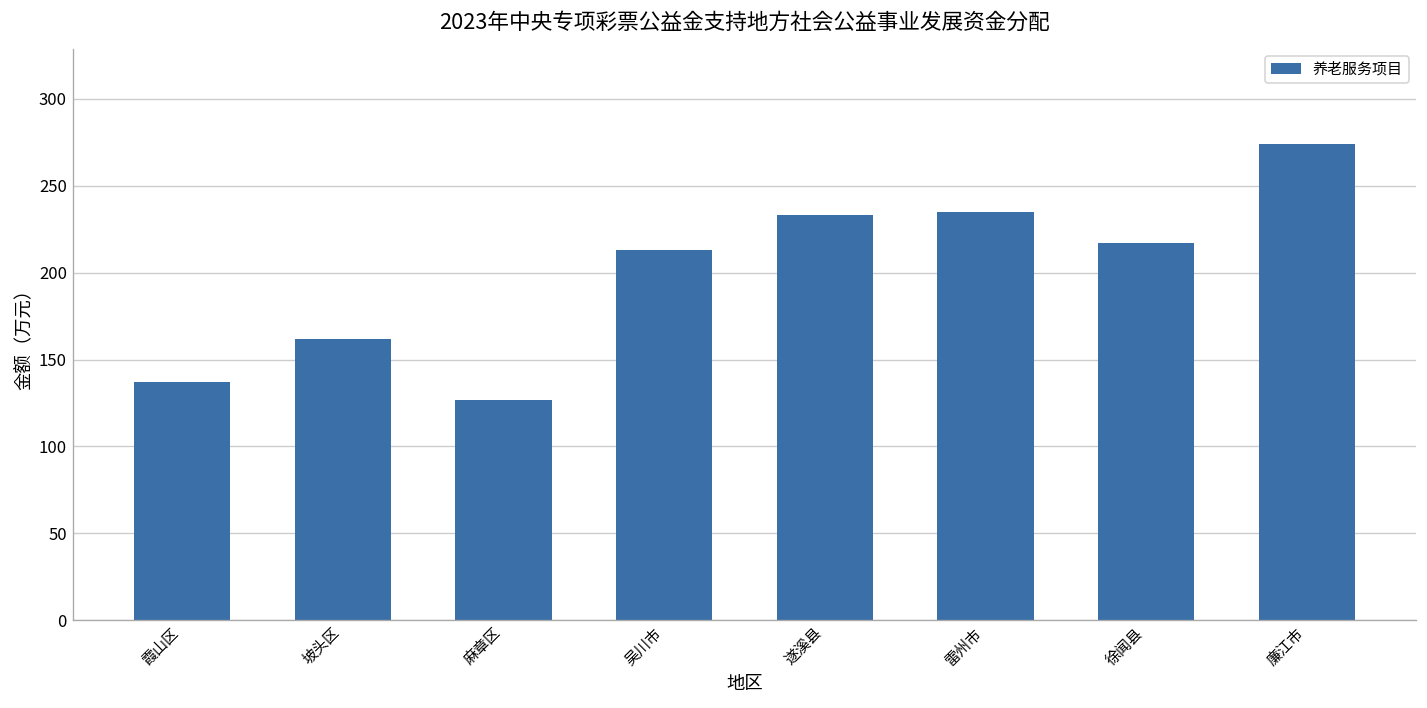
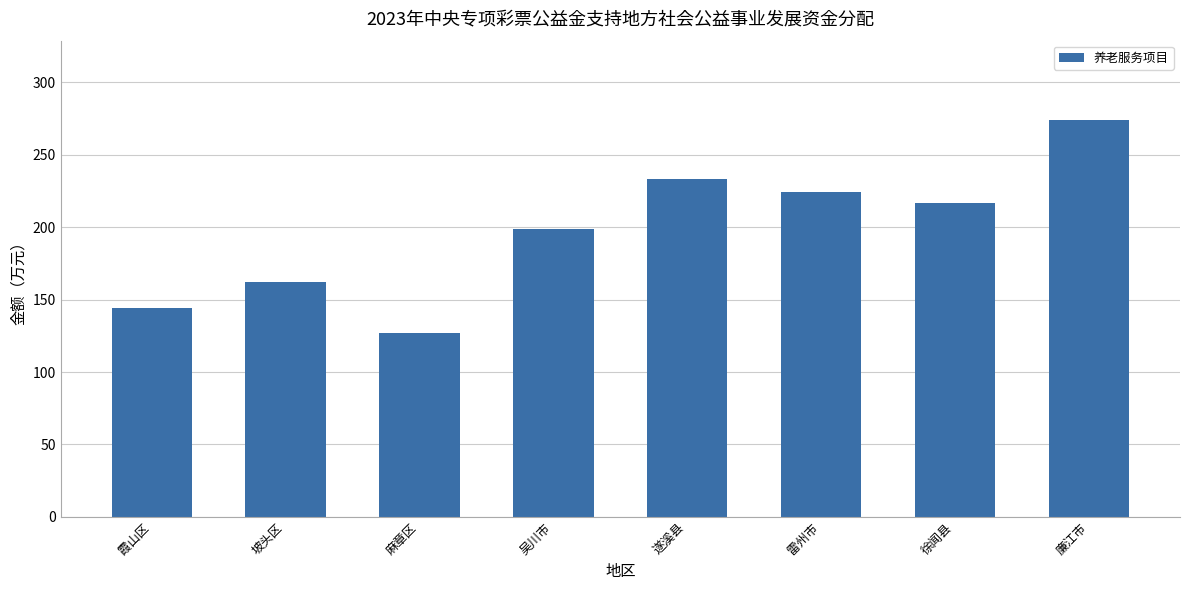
霞山区: 137 -> 144
吴川市: 213 -> 199
雷州市: 235 -> 224
